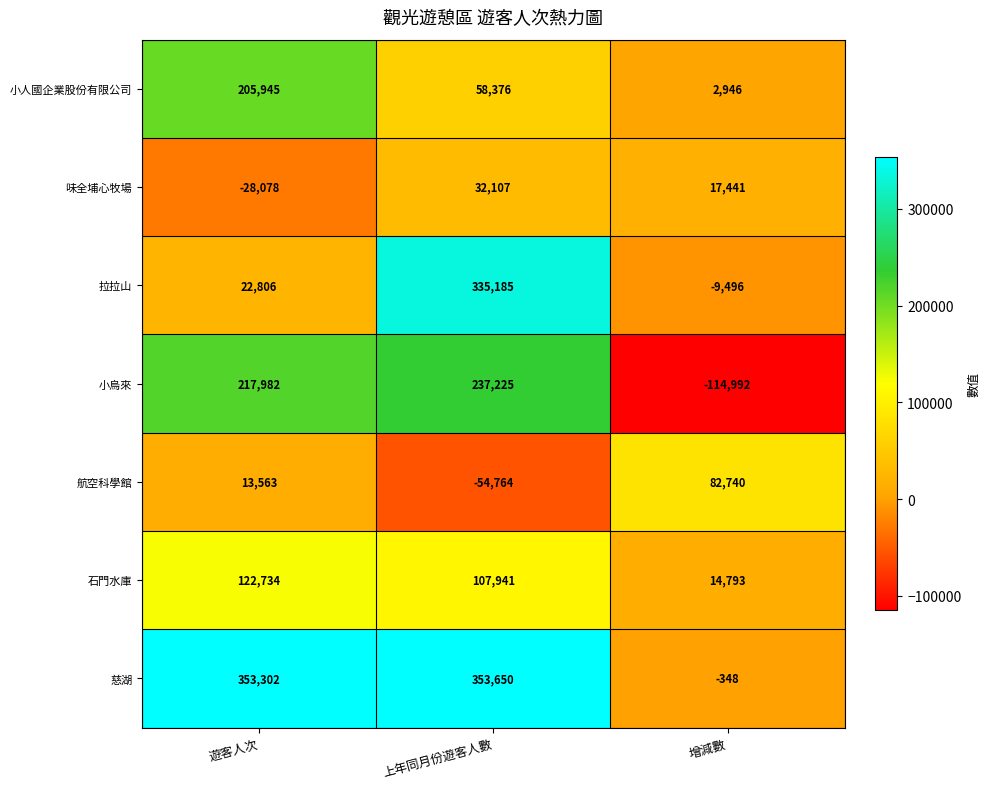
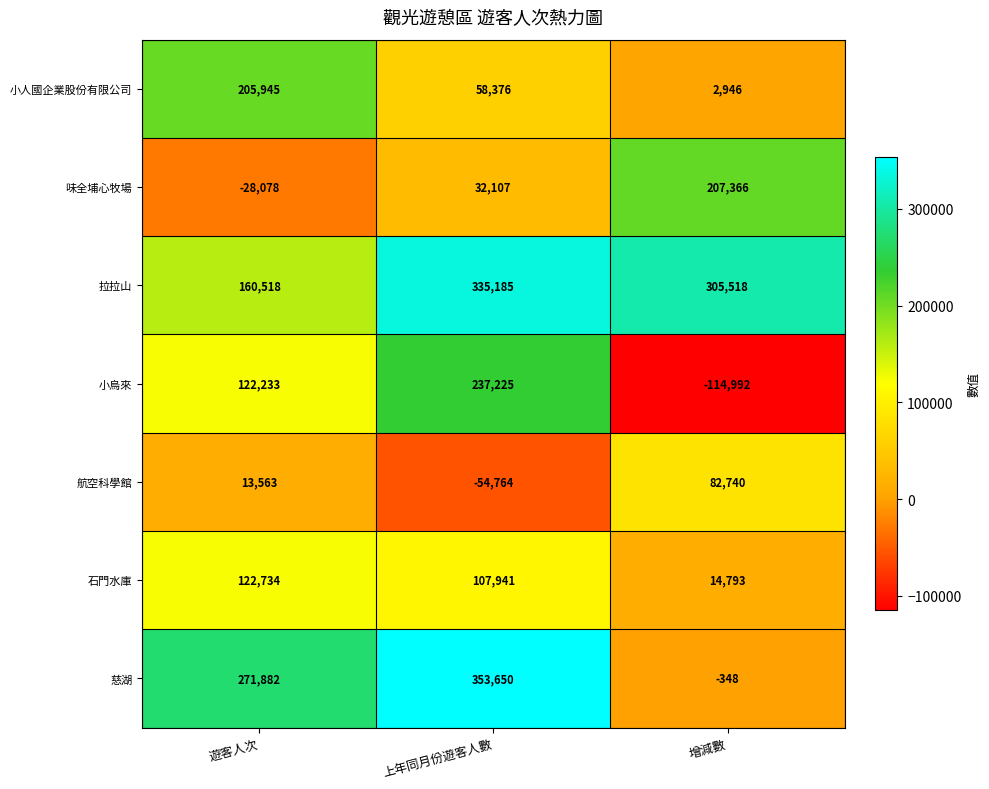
味全埔心牧場, 增減數: 17,441 -> 207,366
拉拉山, 遊客人次: 22,806 -> 160,518
拉拉山, 增減數: -9,496 -> 305,518
小烏來, 遊客人次: 217,982 -> 122,233
慈湖, 遊客人次: 353,302 -> 271,882
